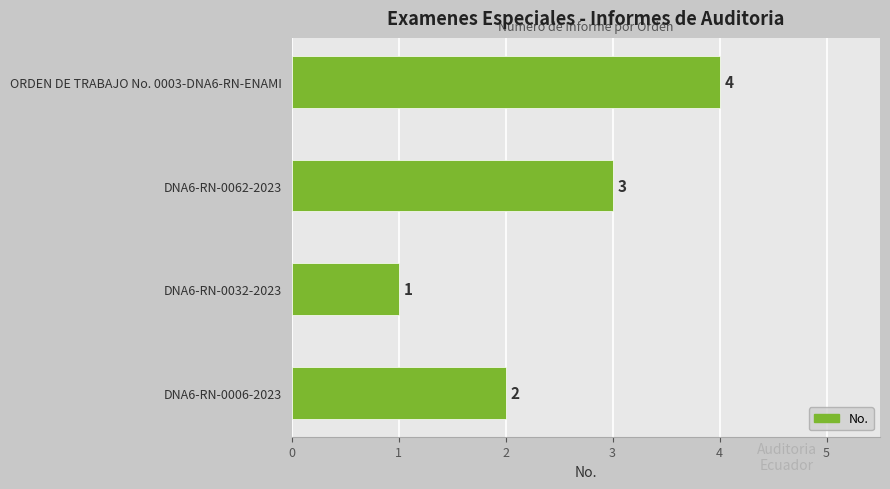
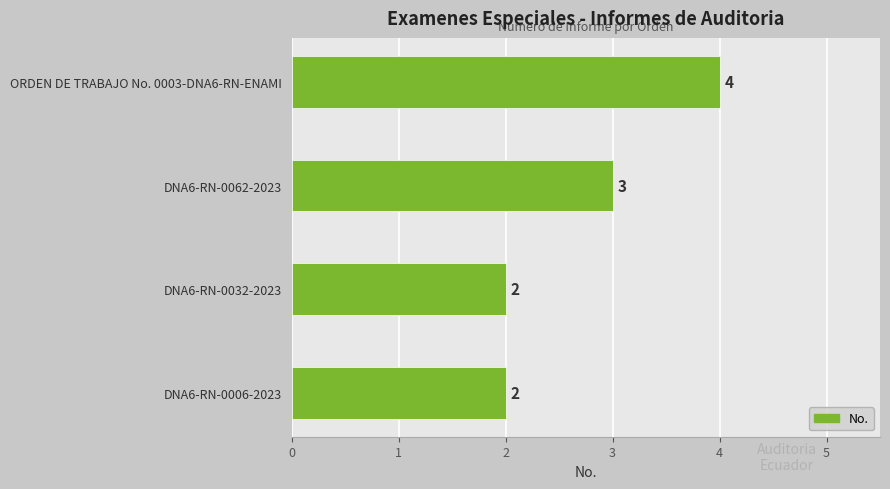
DNA6-RN-0032-2023: 1 -> 2
